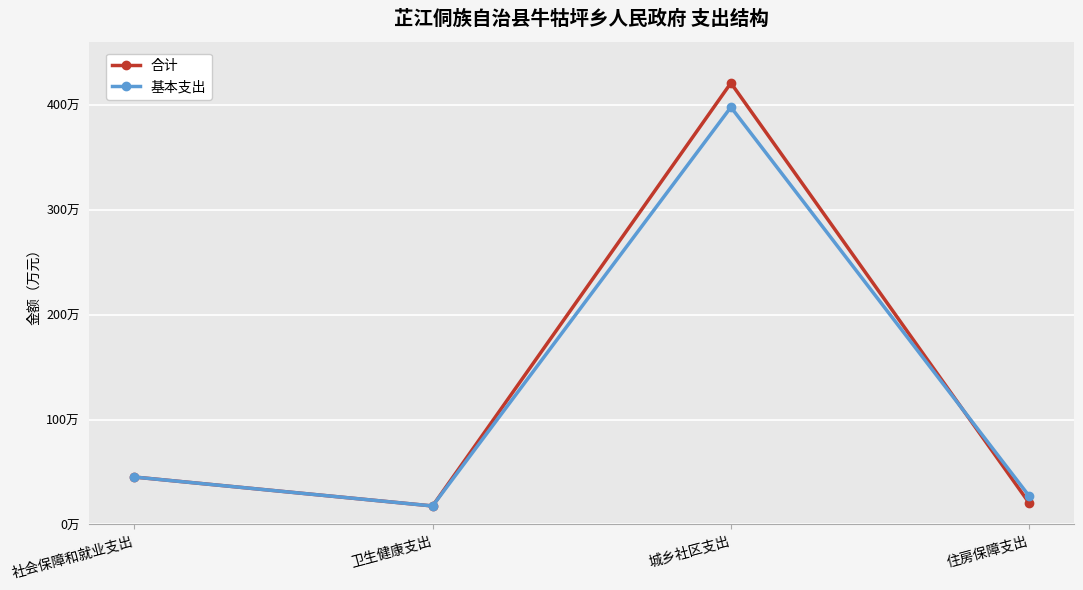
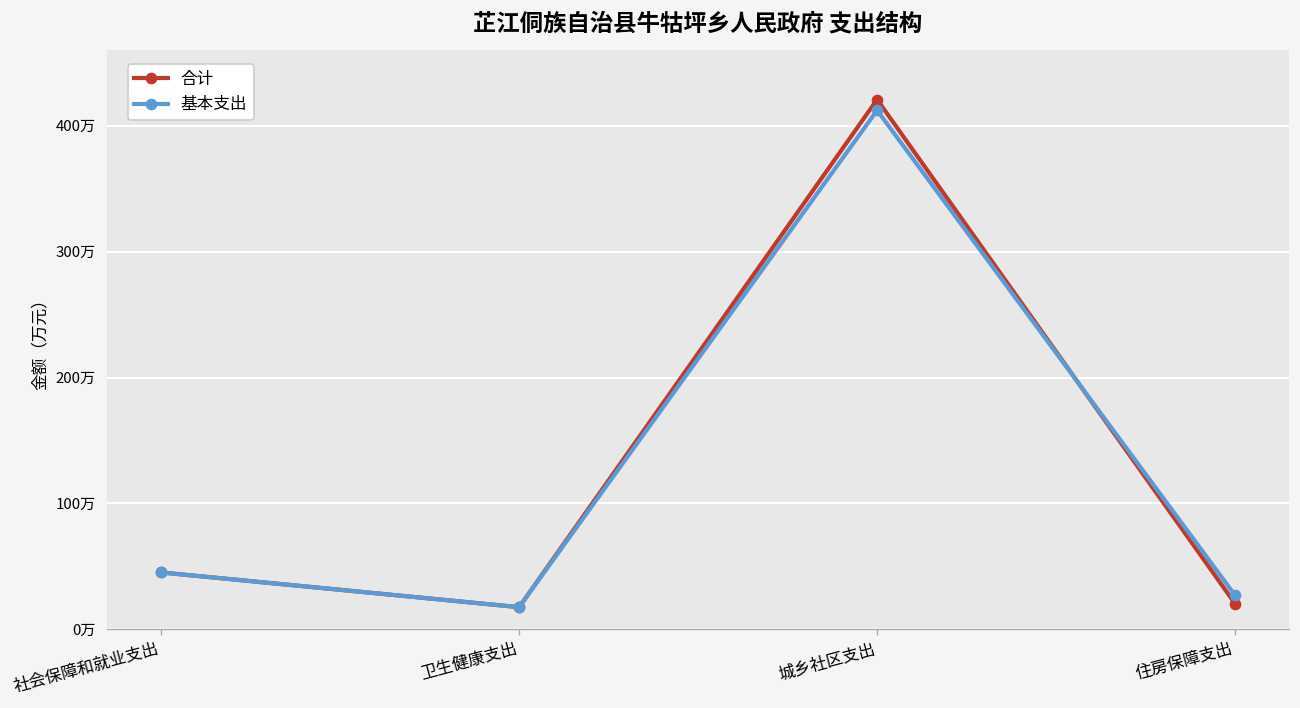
基本支出, 城乡社区支出: 398万 -> 412万
